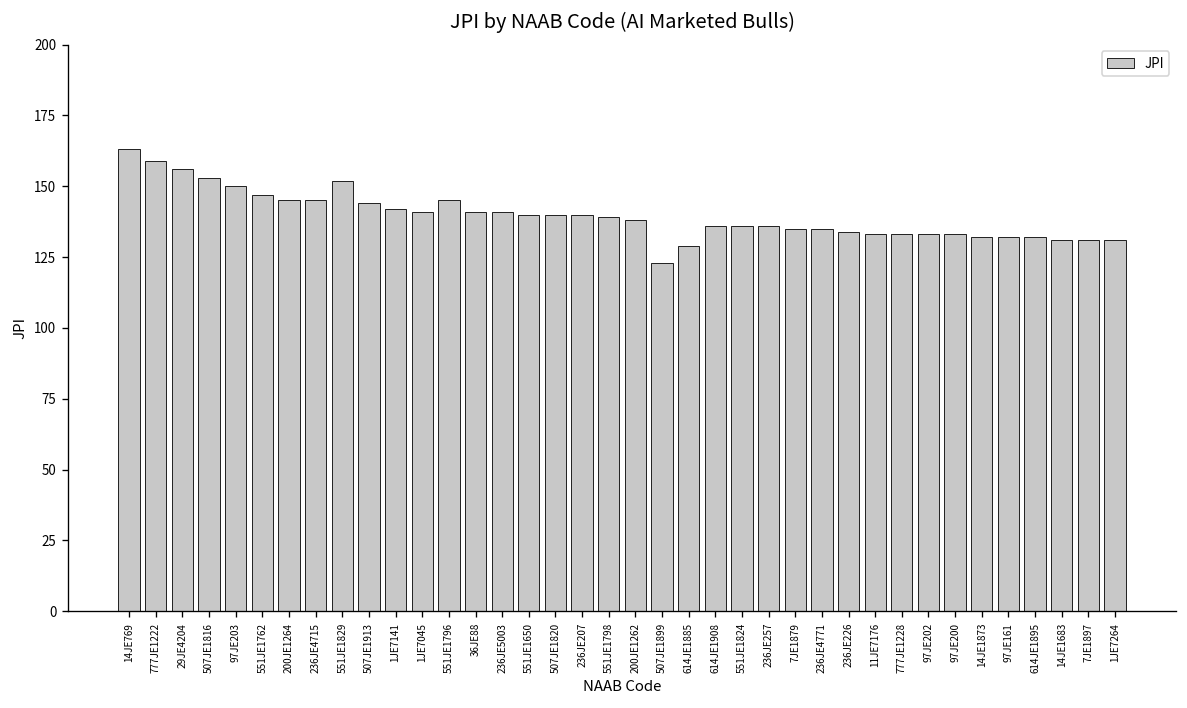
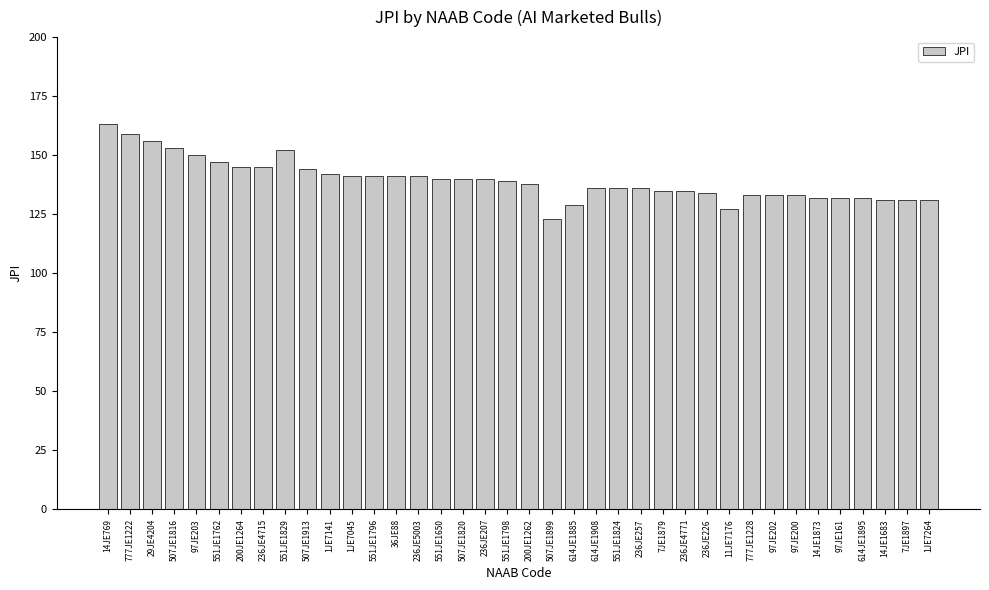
551JE1796: 145 -> 141
11JE7176: 133 -> 127
